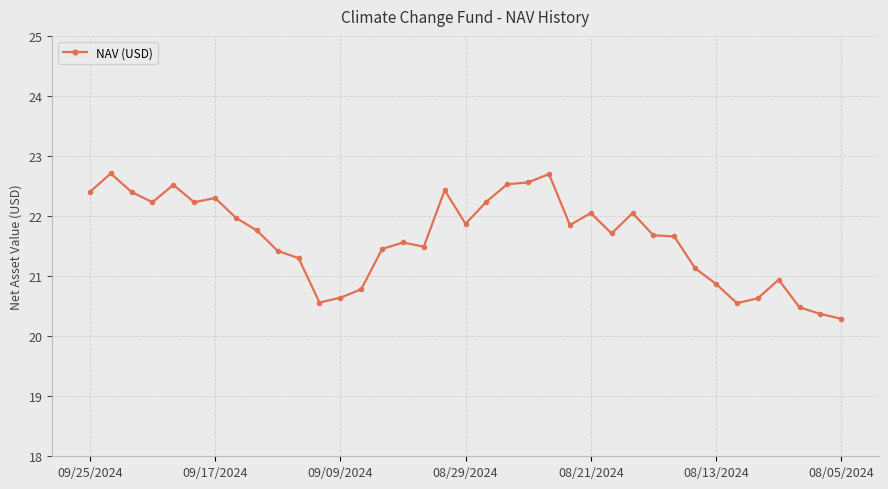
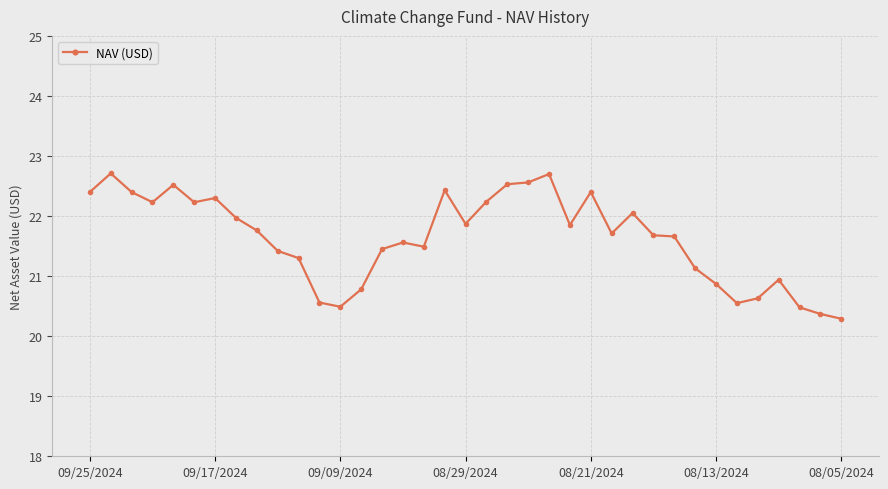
09/09/2024: 20.6 -> 20.5
08/21/2024: 22.1 -> 22.4
